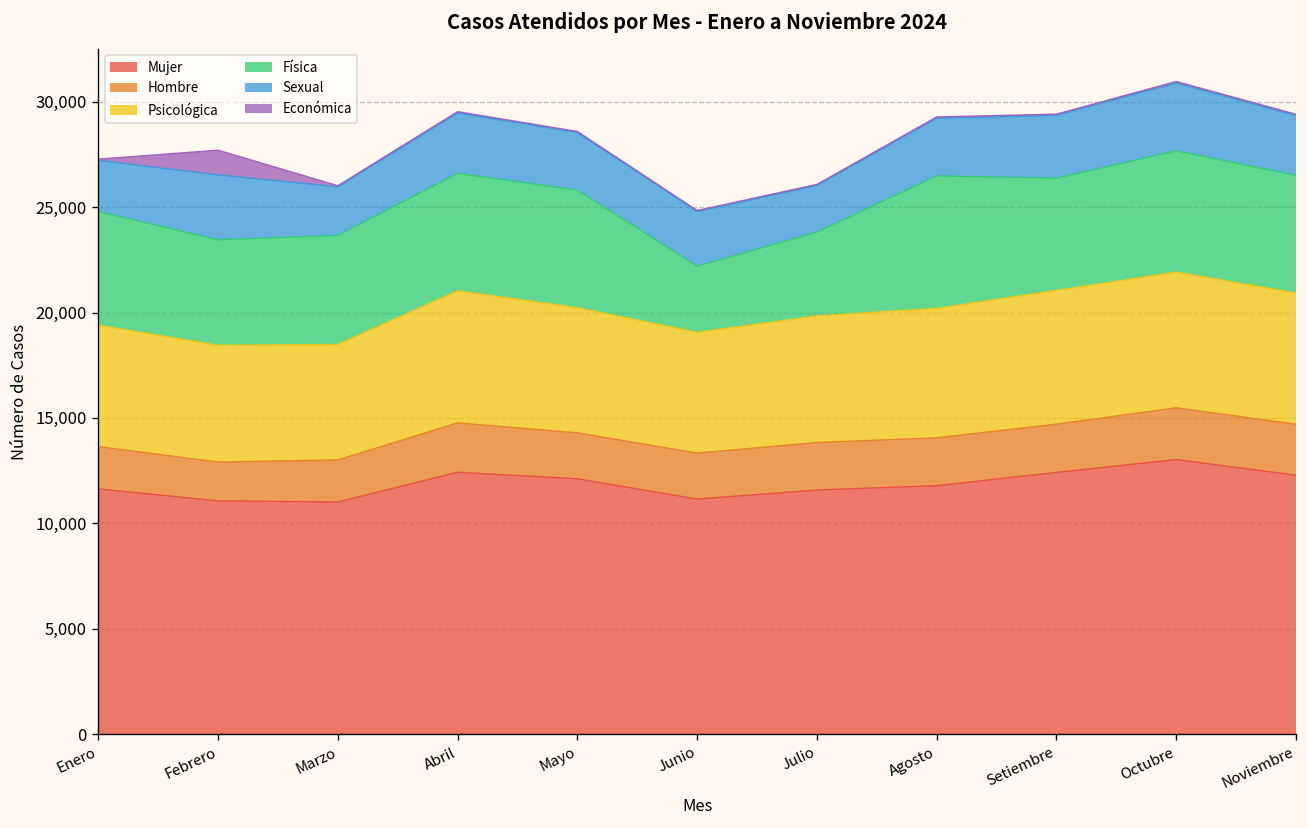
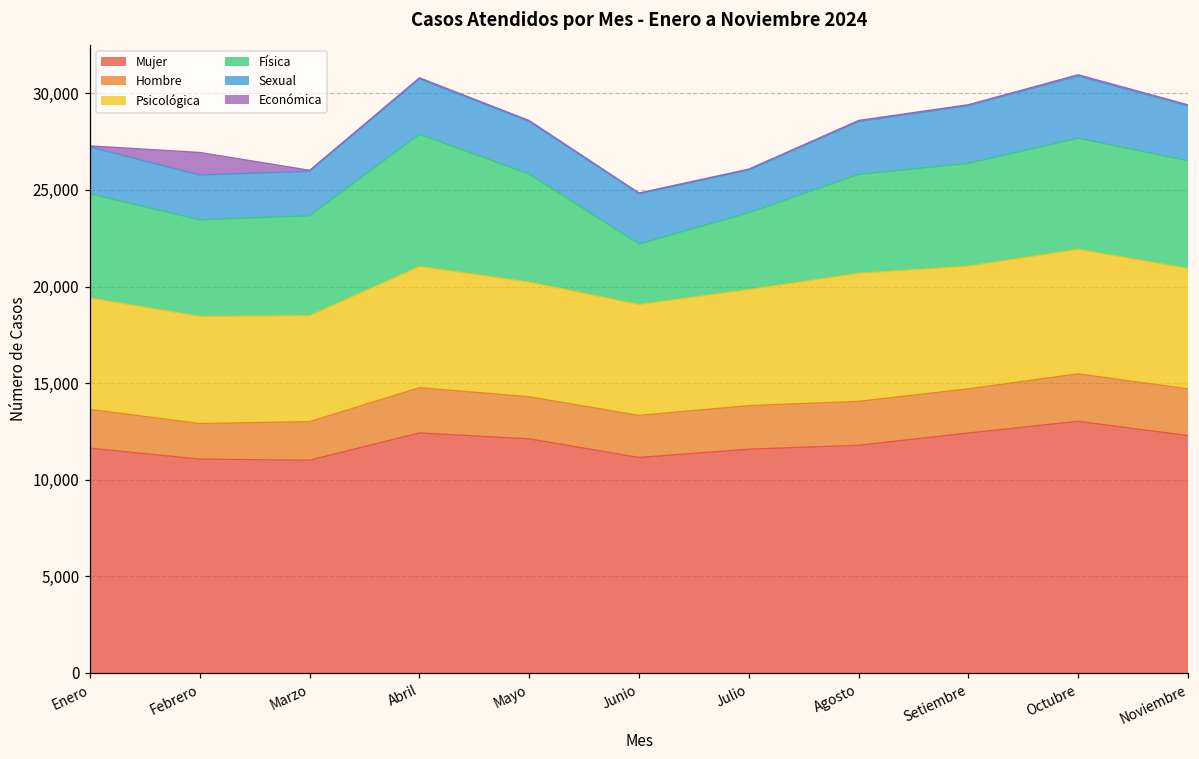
Sexual, Febrero: 3,100 -> 2,300
Física, Abril: 5,600 -> 6,800
Psicológica, Agosto: 6,100 -> 6,600
Física, Agosto: 6,300 -> 5,100
